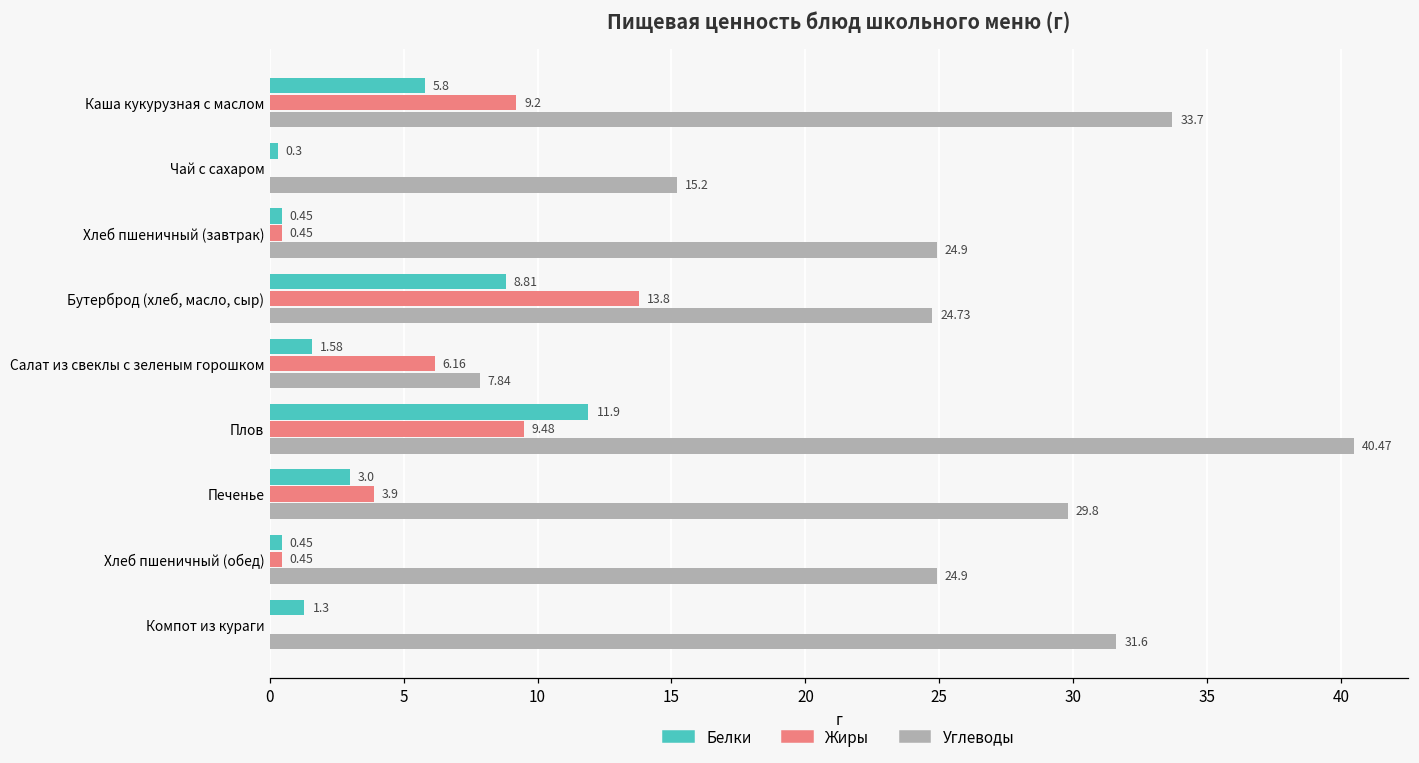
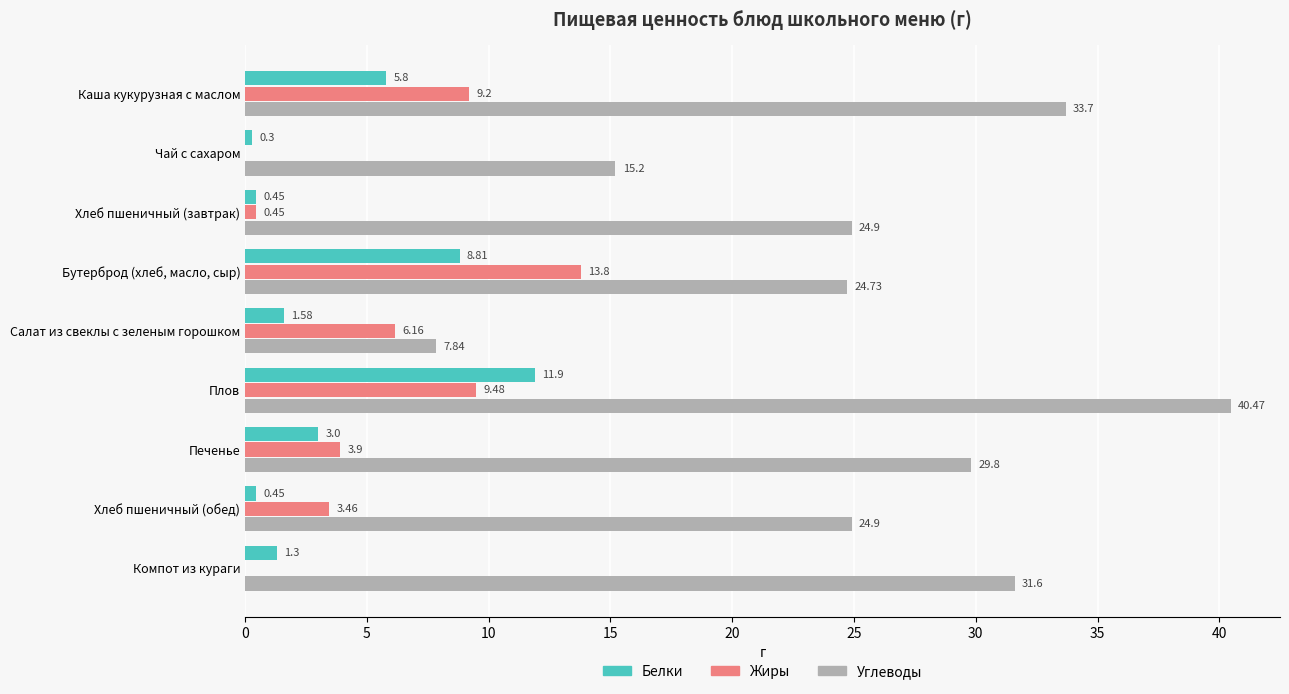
Жиры, Хлеб пшеничный (обед): 0.45 -> 3.46
